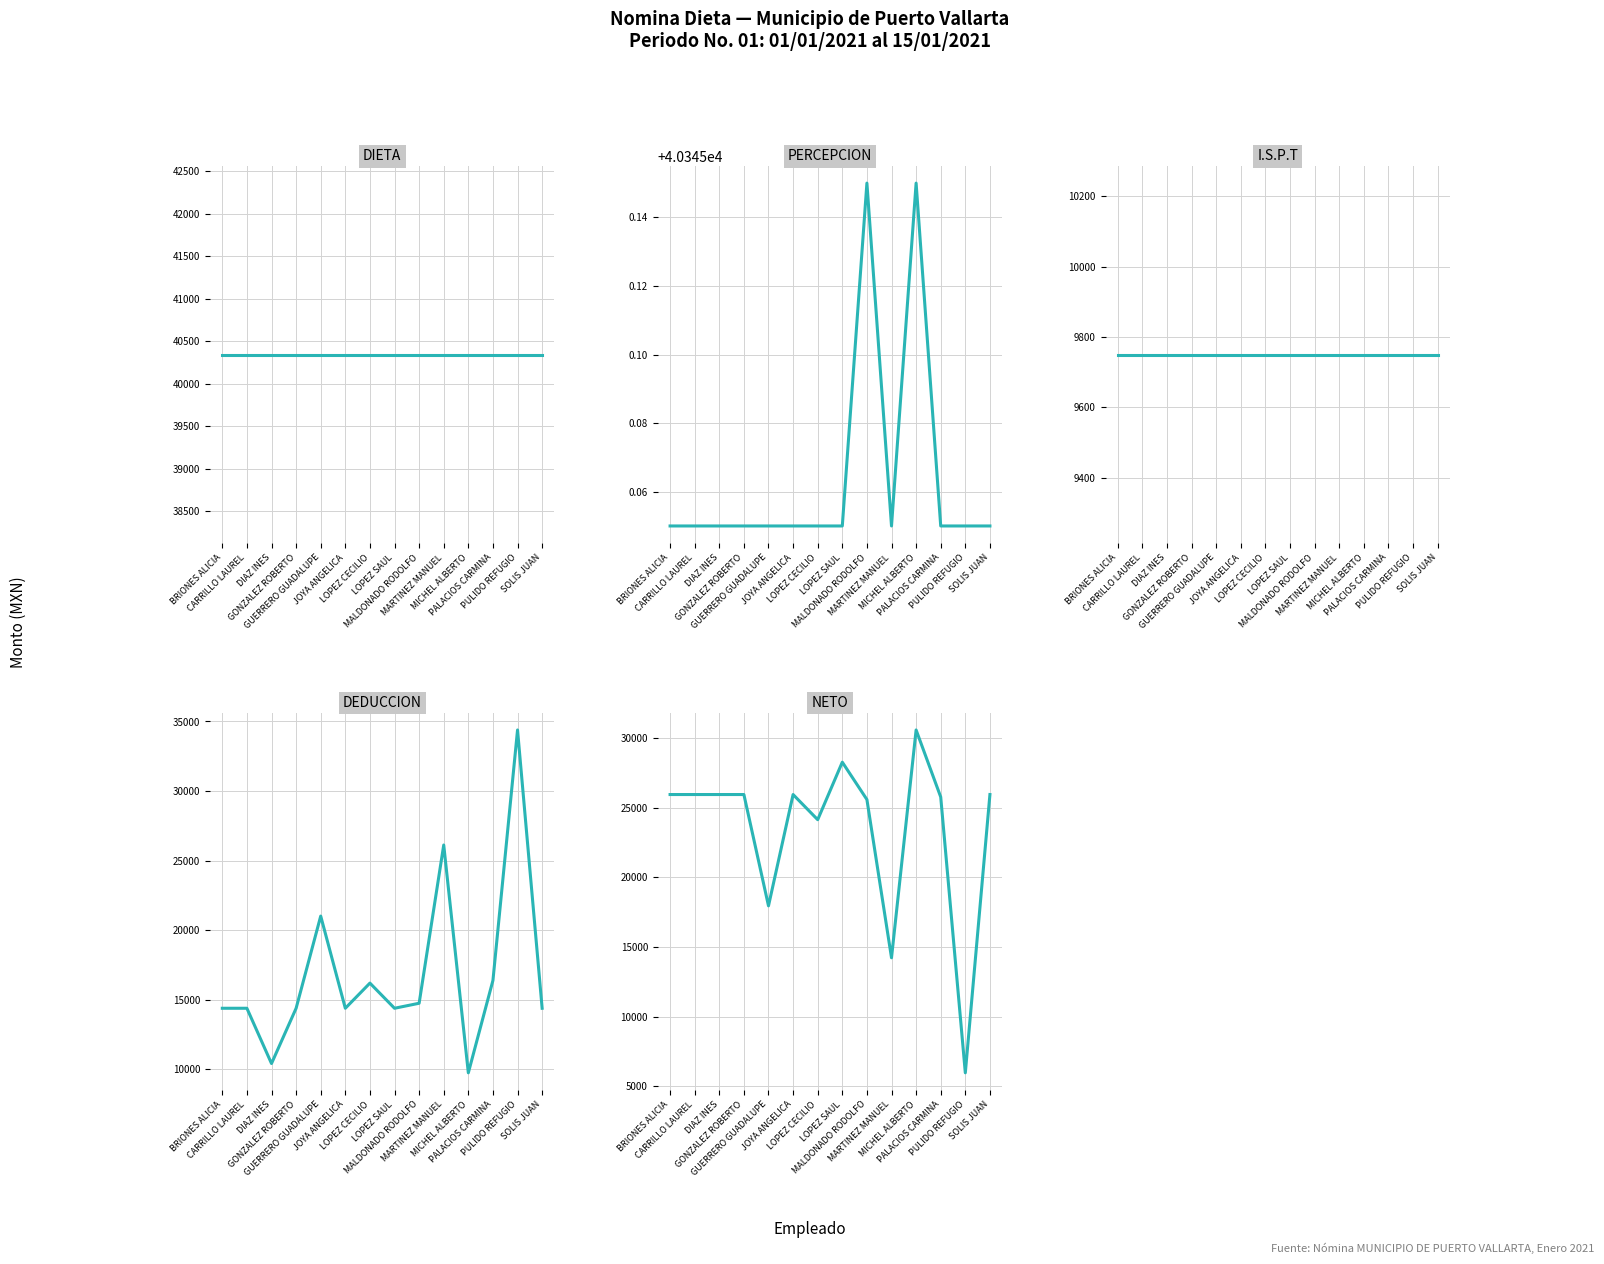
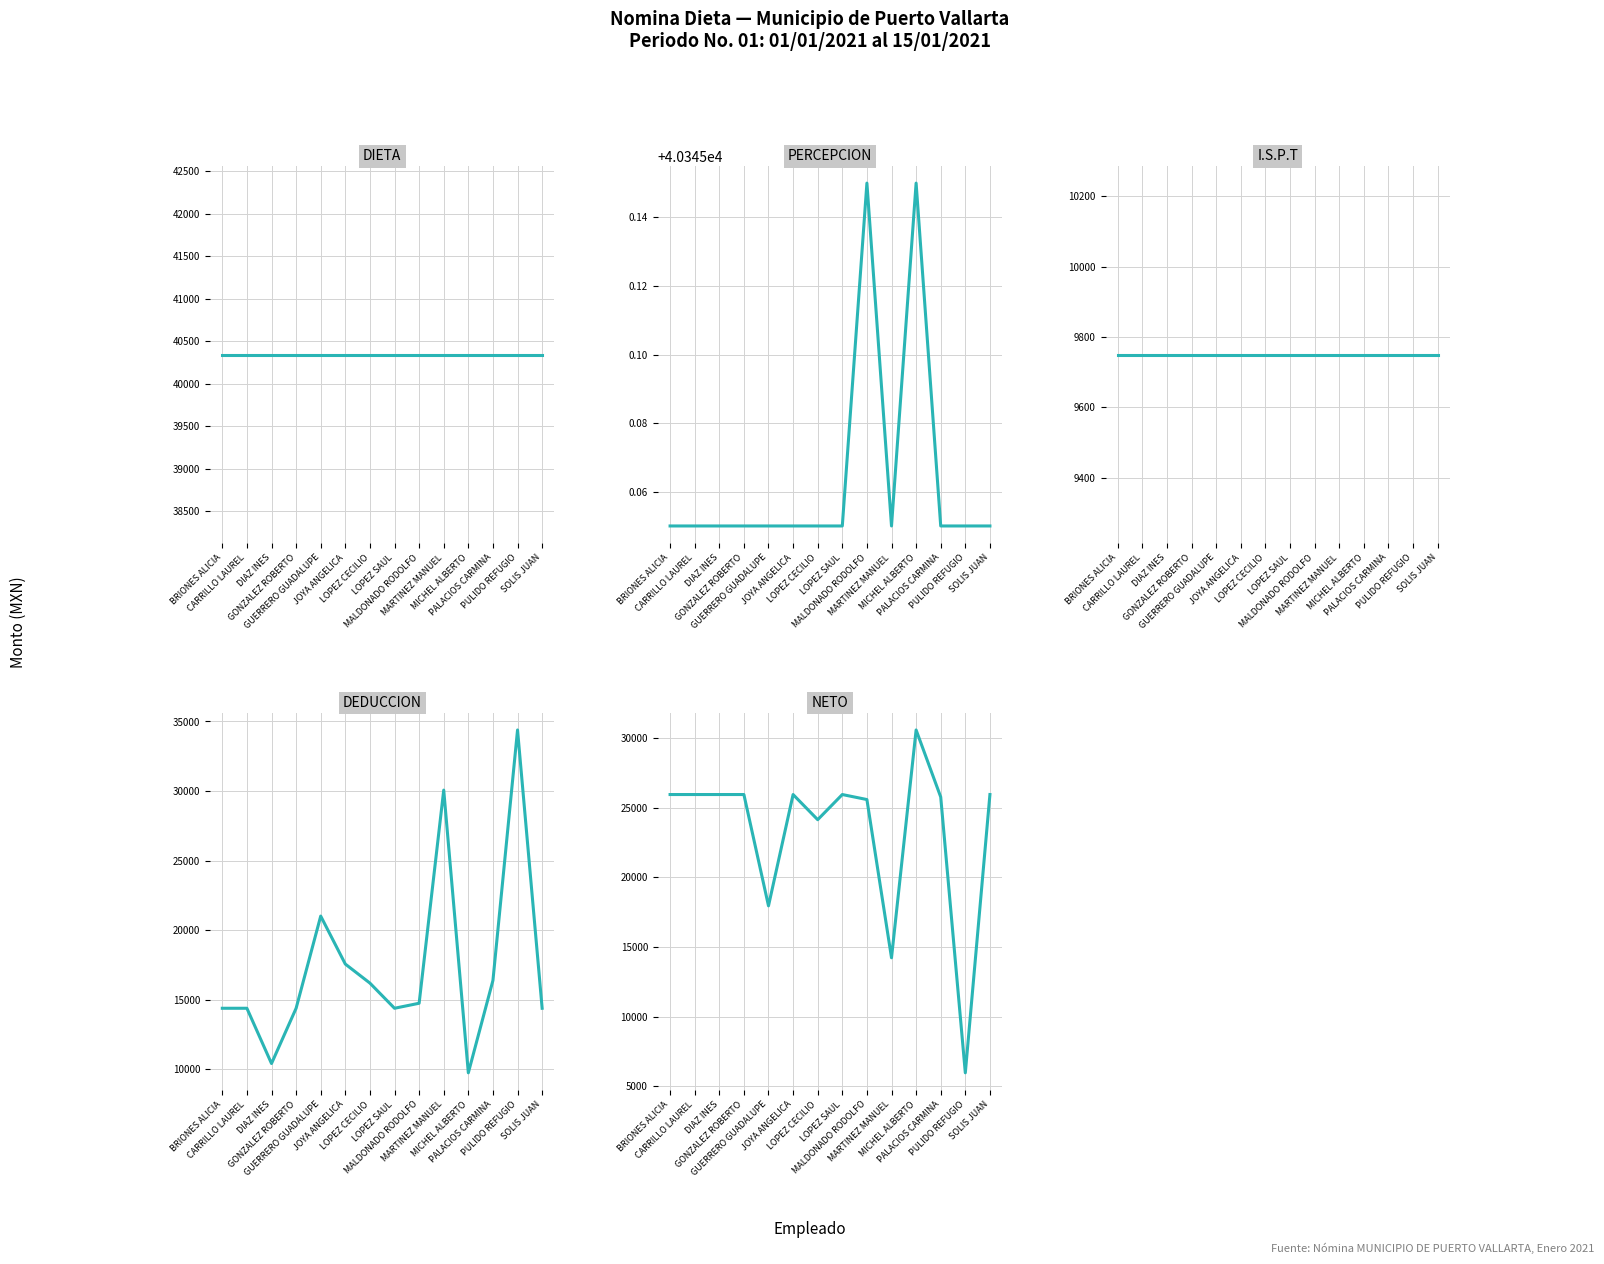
DEDUCCION, JOYA ANGELICA: 14400 -> 17600
DEDUCCION, MARTINEZ MANUEL: 26100 -> 30100
NETO, LOPEZ SAUL: 28300 -> 26000
